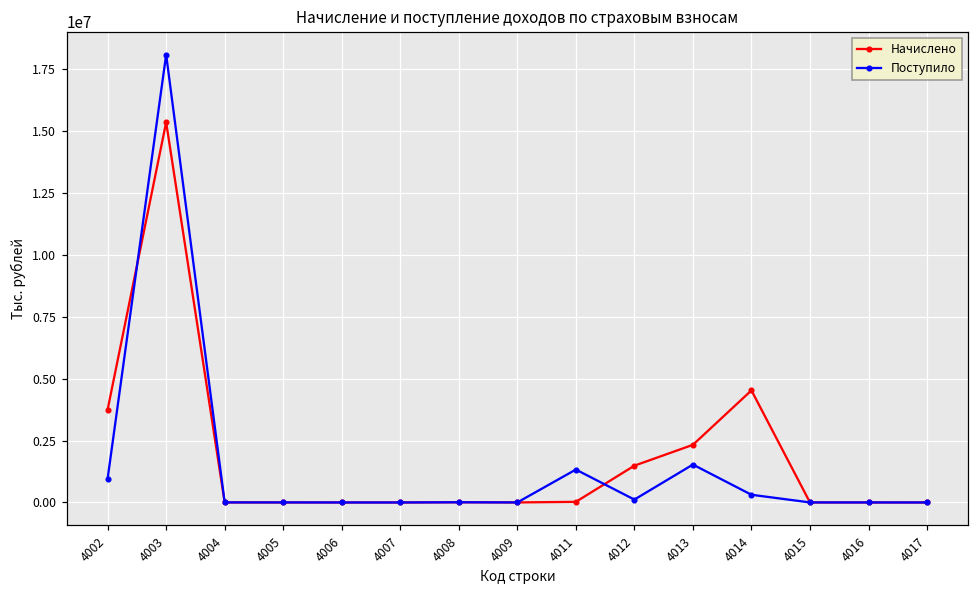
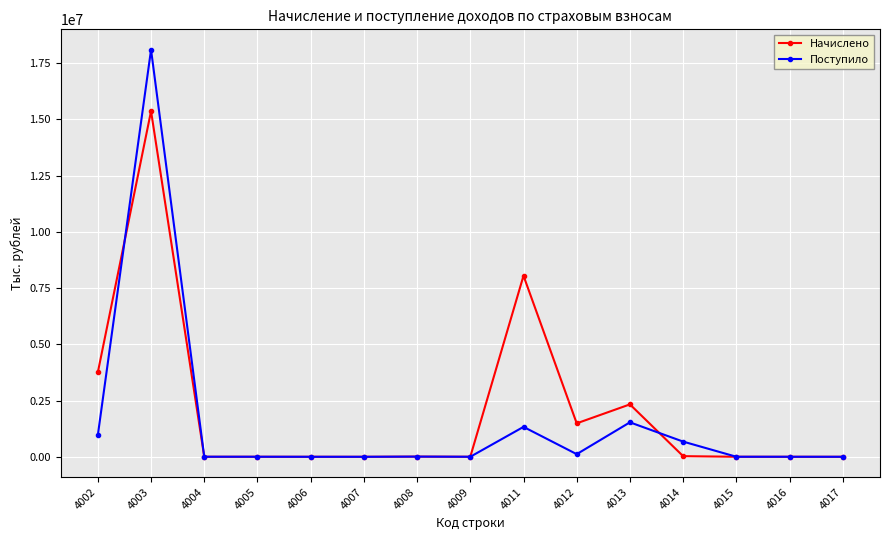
Начислено, 4011: 0 -> 8000000
Начислено, 4014: 4500000 -> 0
Поступило, 4014: 300000 -> 700000
